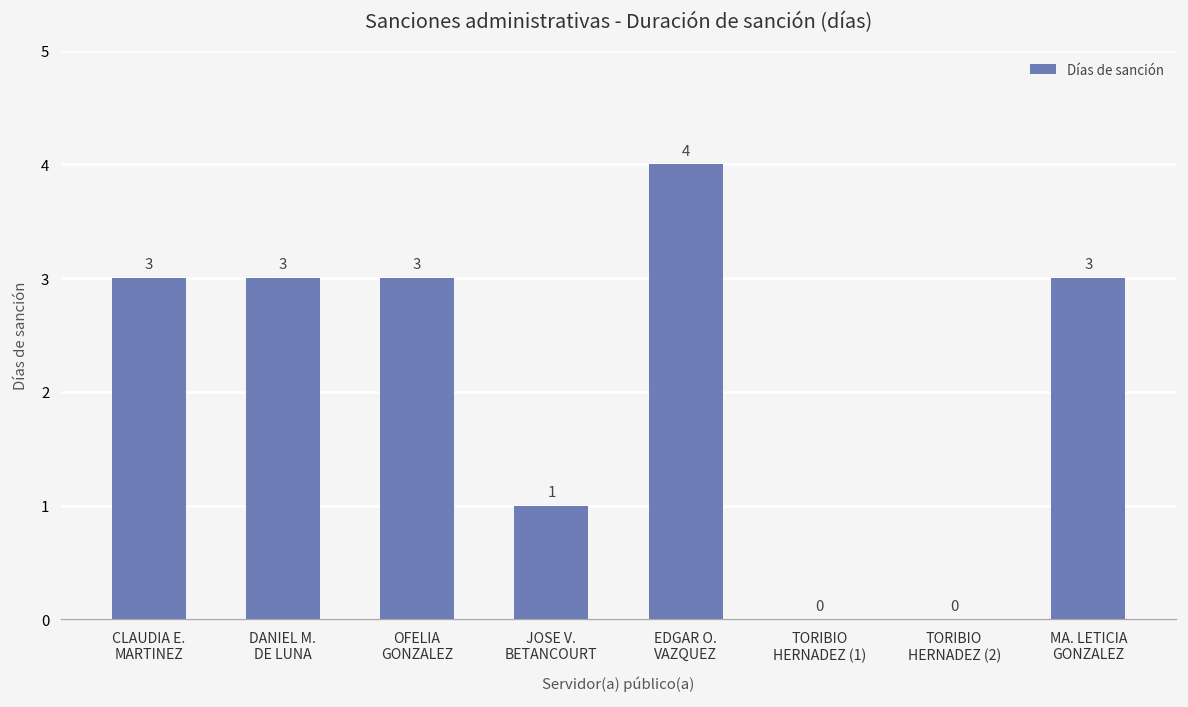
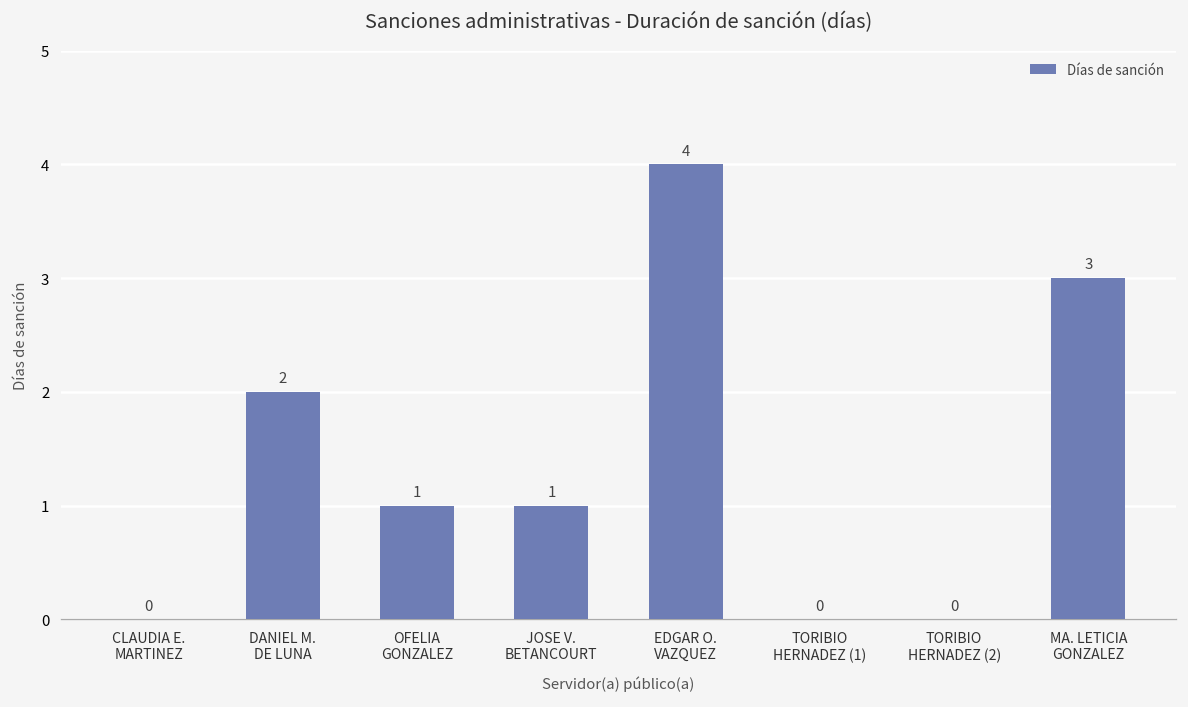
CLAUDIA E. MARTINEZ: 3 -> 0
DANIEL M. DE LUNA: 3 -> 2
OFELIA GONZALEZ: 3 -> 1
